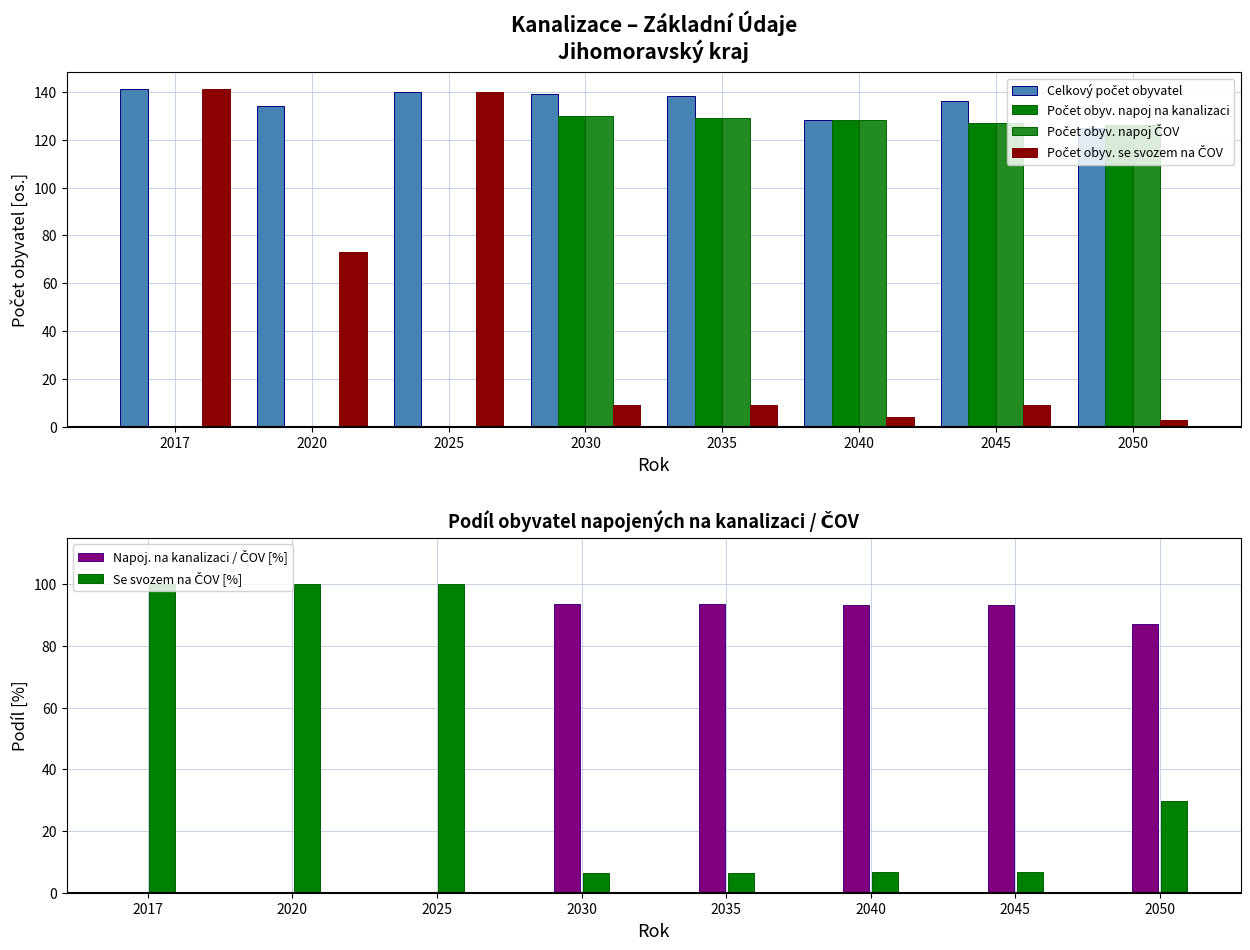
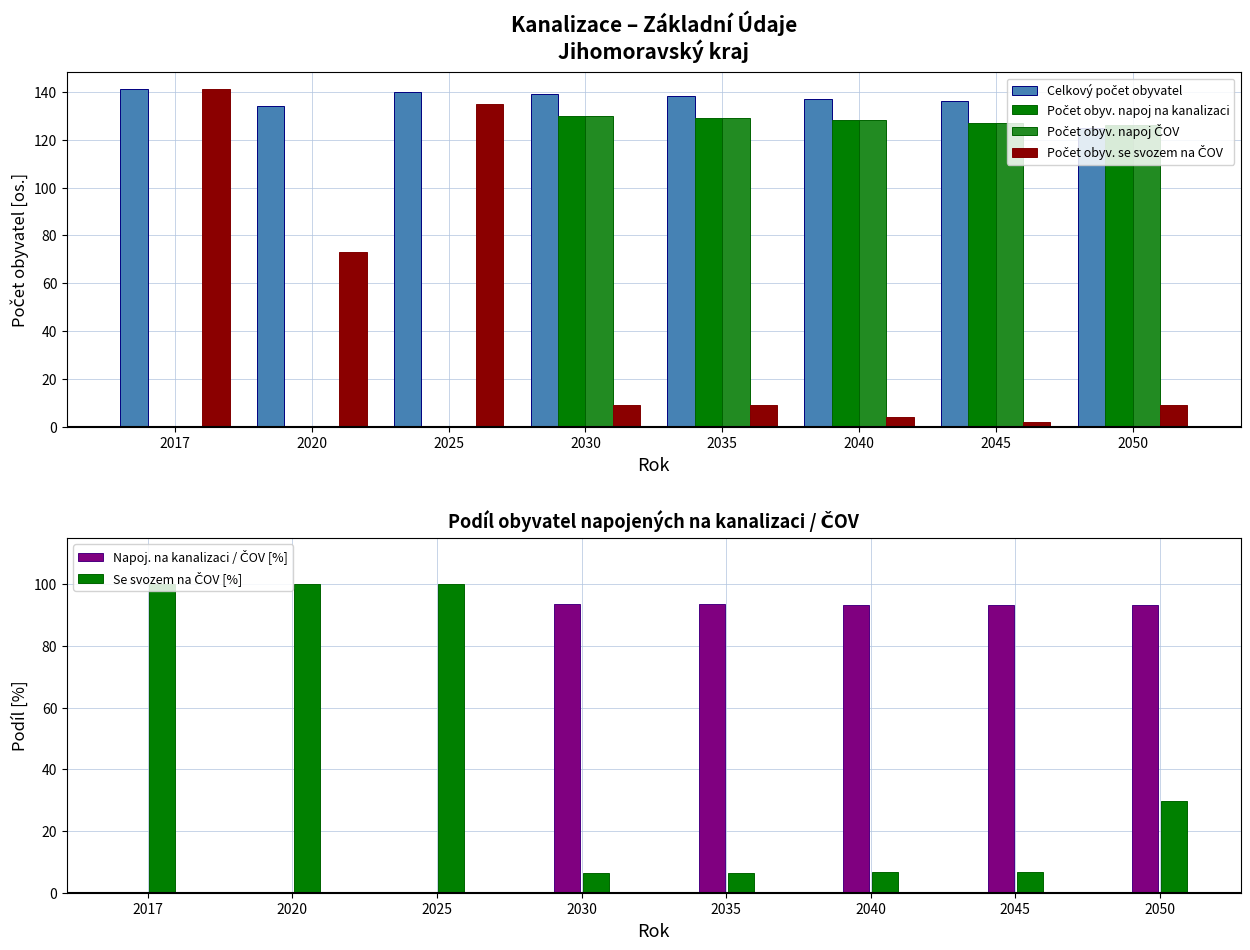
Kanalizace – Základní Údaje Jihomoravský kraj, Počet obyv. se svozem na ČOV, 2025: 140 -> 135
Kanalizace – Základní Údaje Jihomoravský kraj, Celkový počet obyvatel, 2040: 128 -> 137
Kanalizace – Základní Údaje Jihomoravský kraj, Počet obyv. se svozem na ČOV, 2045: 9 -> 2
Kanalizace – Základní Údaje Jihomoravský kraj, Počet obyv. se svozem na ČOV, 2050: 3 -> 9
Podíl obyvatel napojených na kanalizaci / ČOV, Napoj. na kanalizaci / ČOV [%], 2050: 87 -> 93
